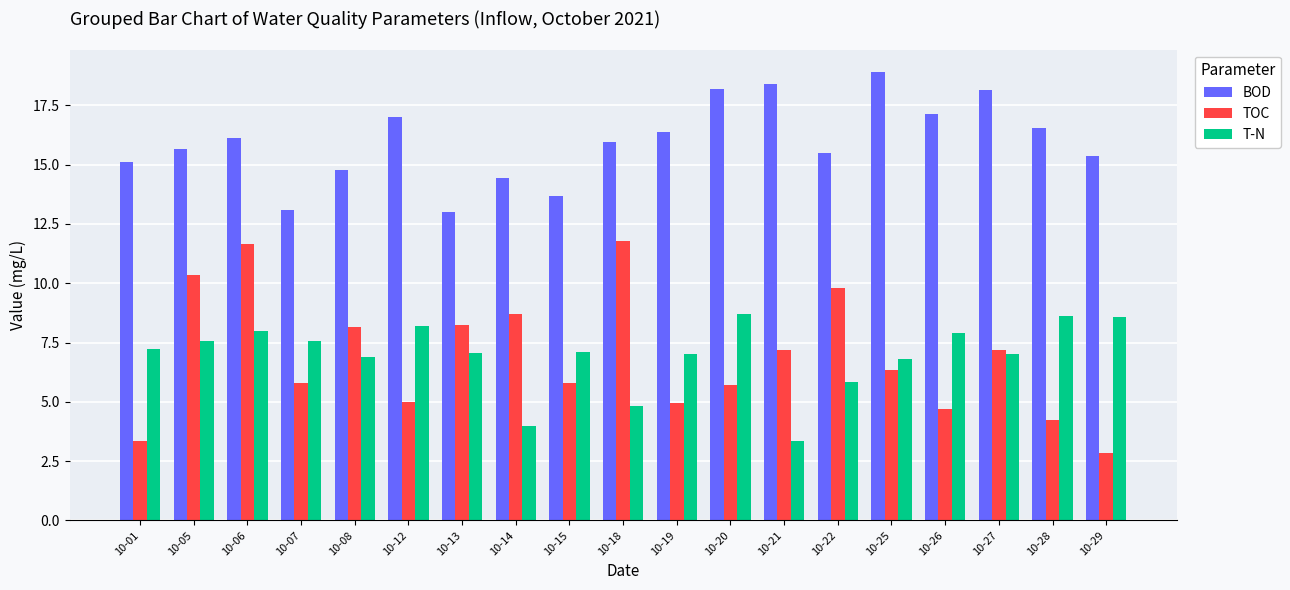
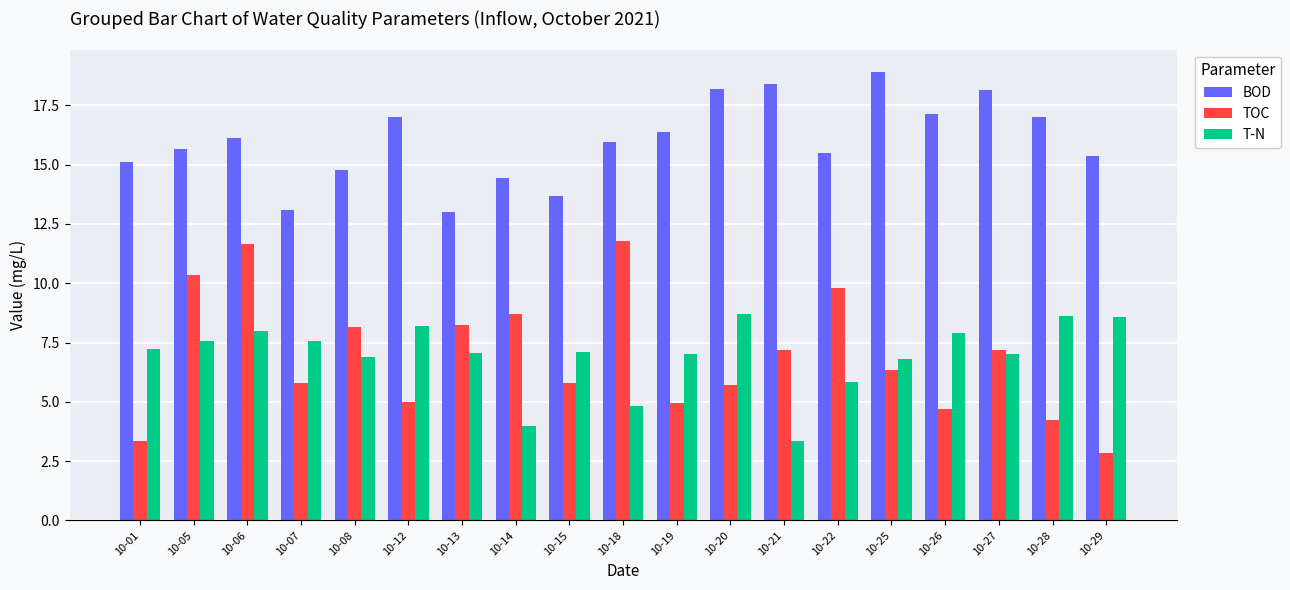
BOD, 10-28: 16.5 -> 17.0
